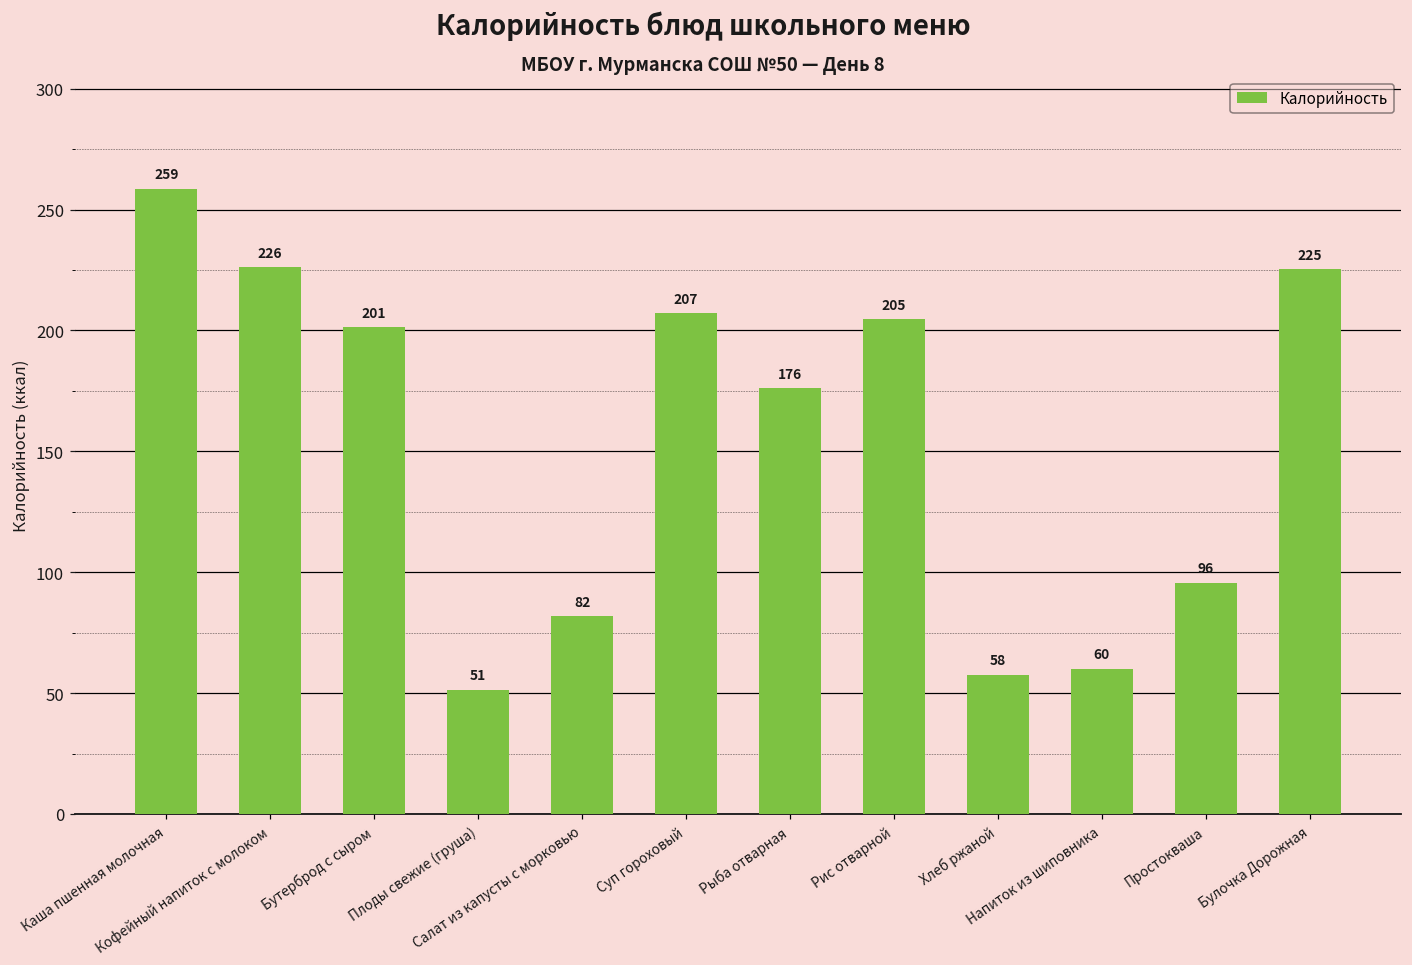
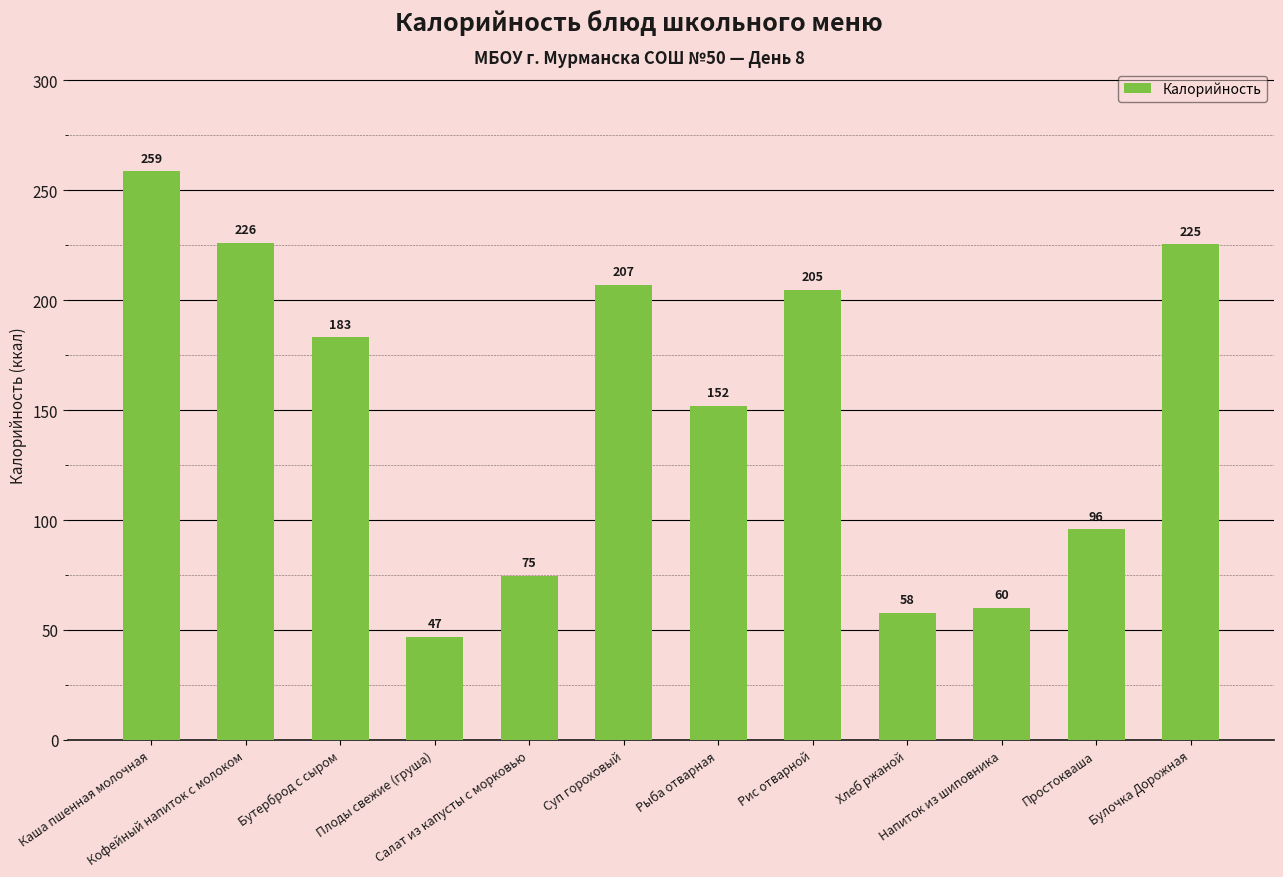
Бутерброд с сыром: 201 -> 183
Плоды свежие (груша): 51 -> 47
Салат из капусты с морковью: 82 -> 75
Рыба отварная: 176 -> 152
